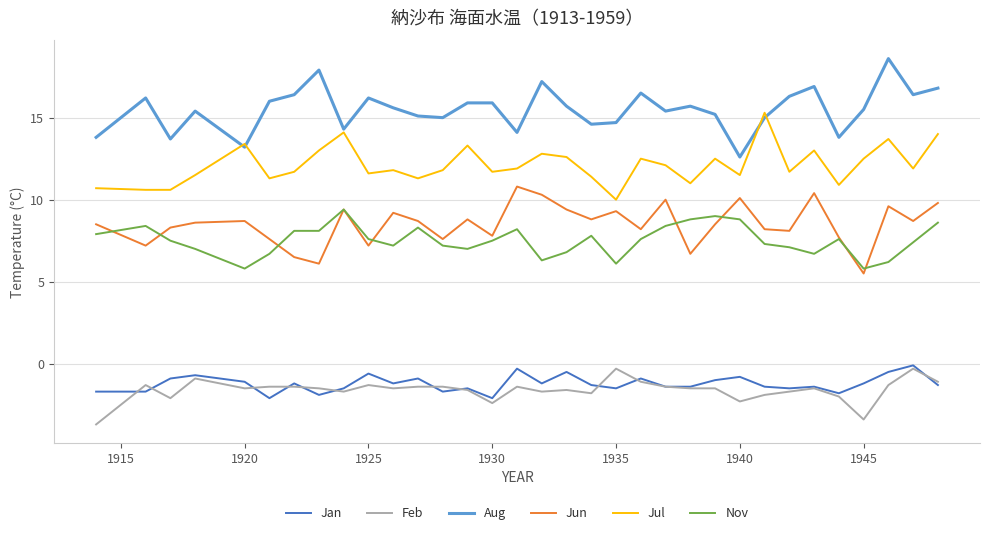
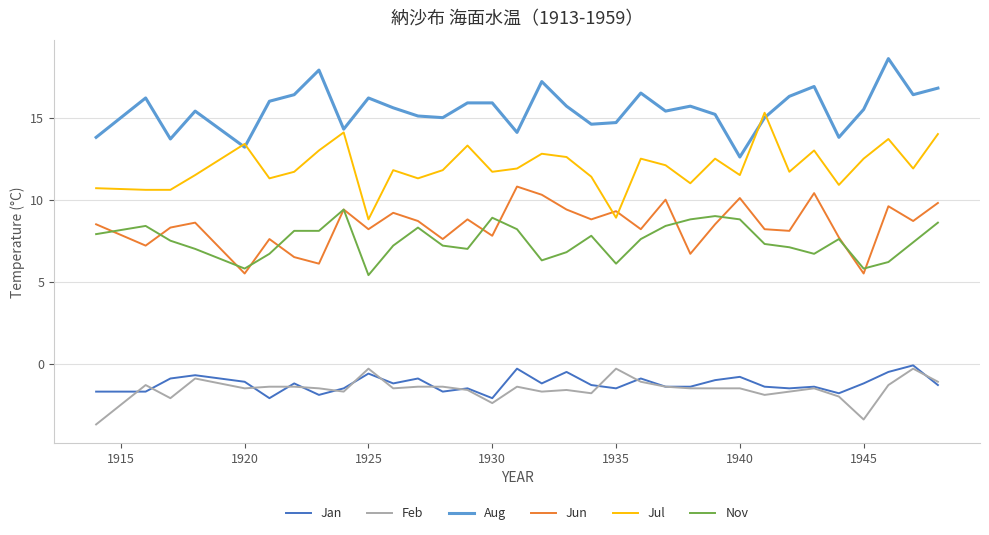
Jun, 1920: 8.7 -> 5.5
Feb, 1925: -1.3 -> -0.3
Jun, 1925: 7.2 -> 8.2
Jul, 1925: 11.6 -> 8.8
Nov, 1925: 7.6 -> 5.4
Nov, 1930: 7.5 -> 8.9
Jul, 1935: 10.0 -> 8.9
Feb, 1940: -2.3 -> -1.5
